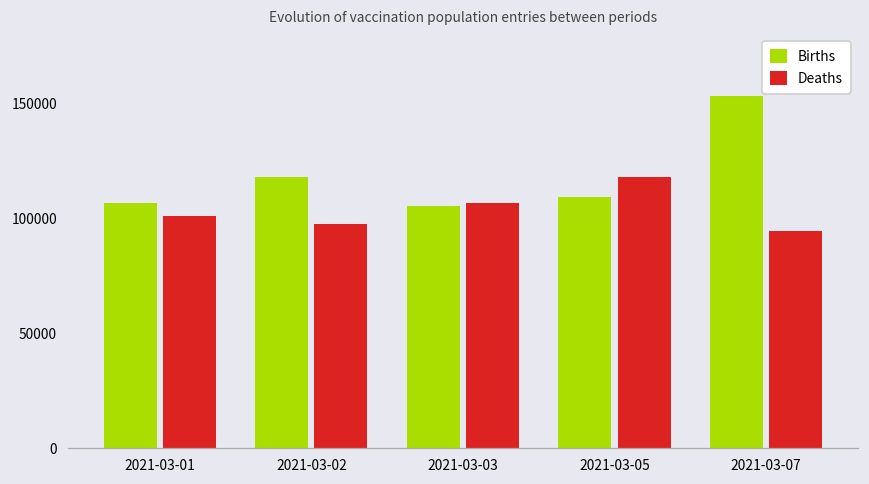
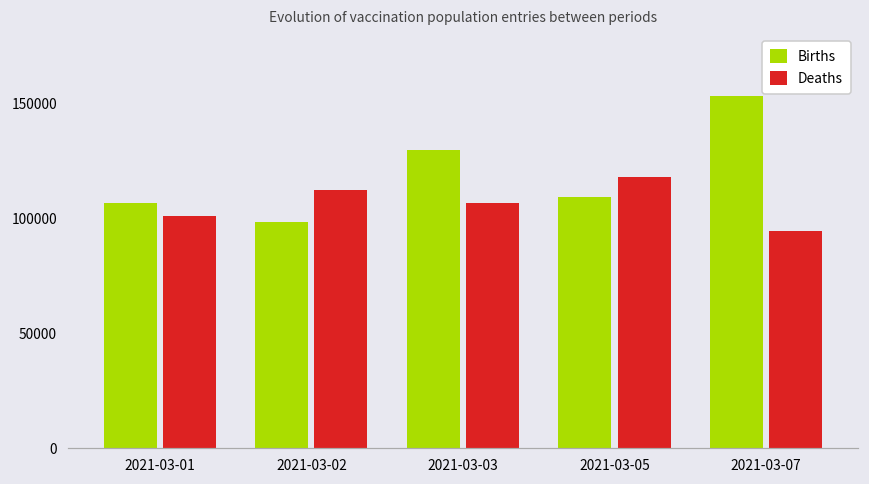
Births, 2021-03-02: 118000 -> 98000
Deaths, 2021-03-02: 97000 -> 112000
Births, 2021-03-03: 105000 -> 129000
